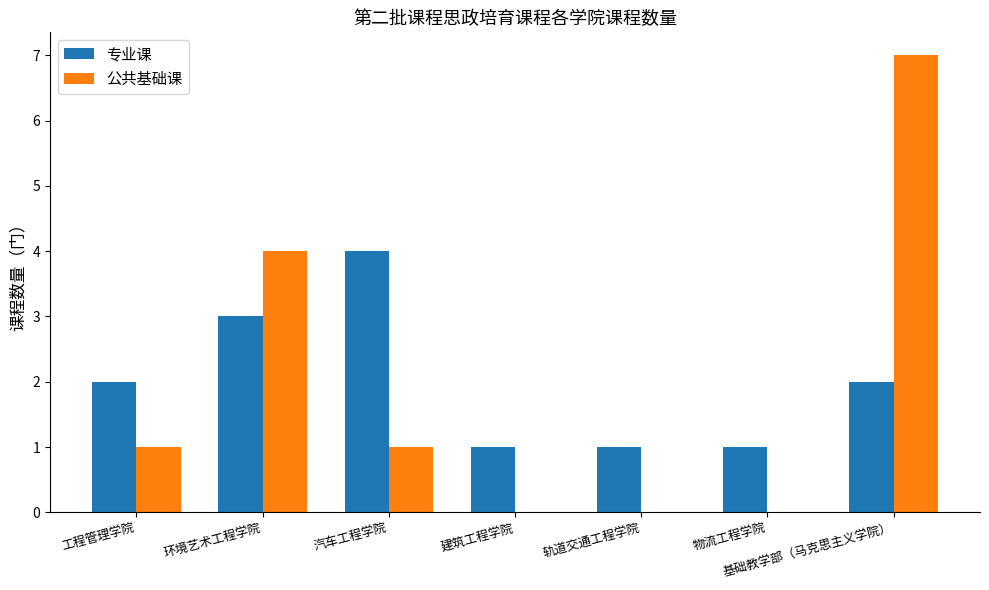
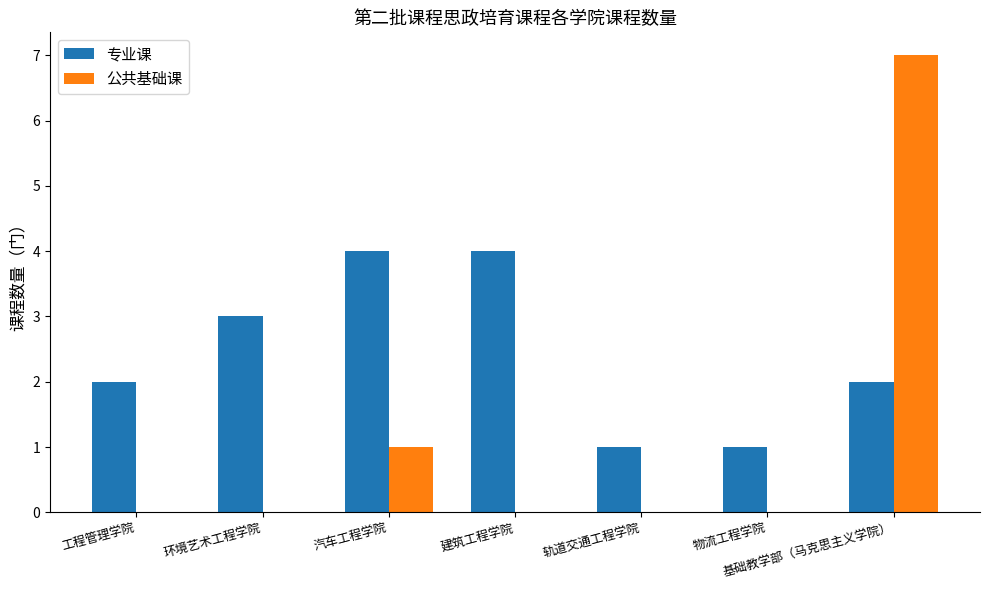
公共基础课, 工程管理学院: 1 -> 0
公共基础课, 环境艺术工程学院: 4 -> 0
专业课, 建筑工程学院: 1 -> 4
